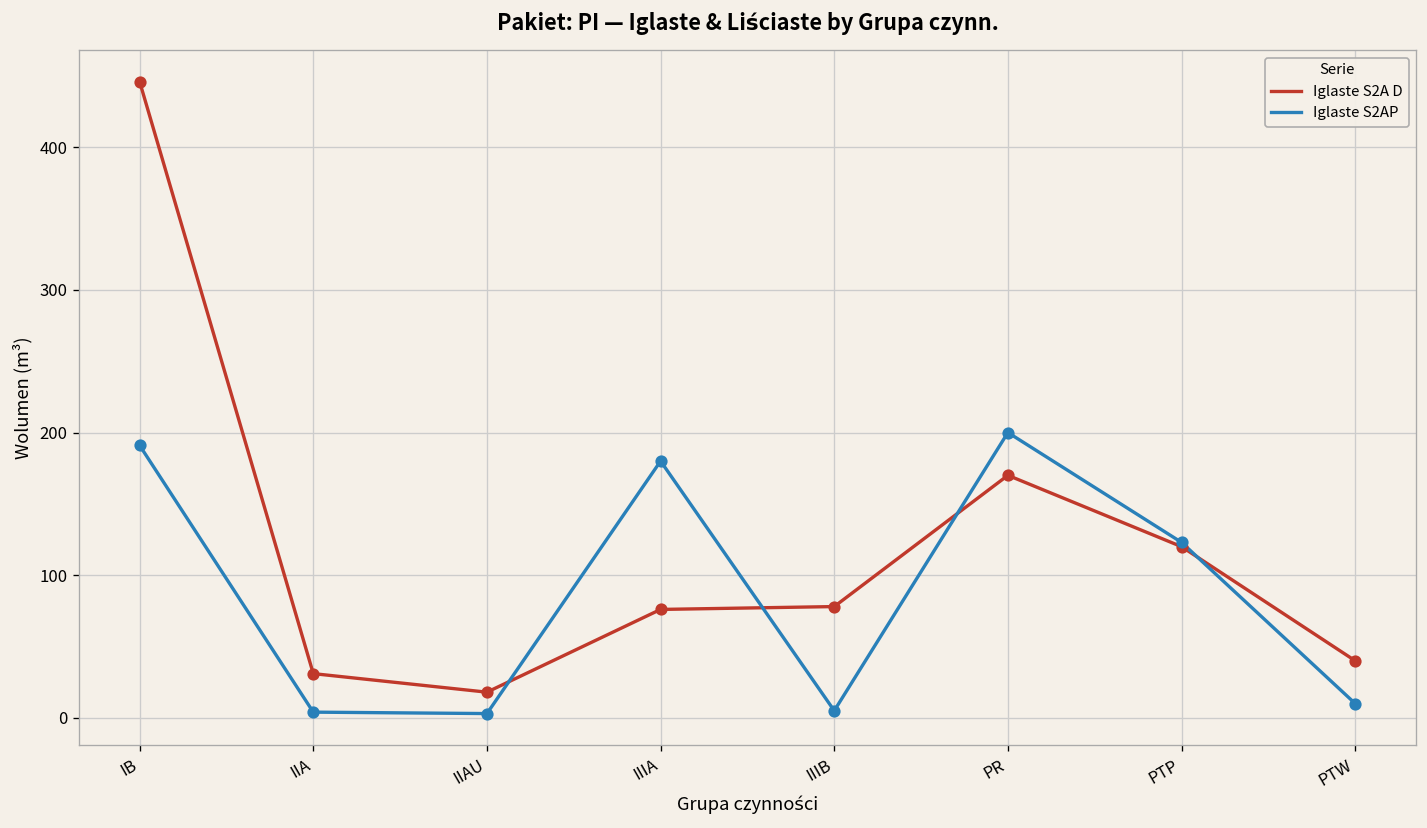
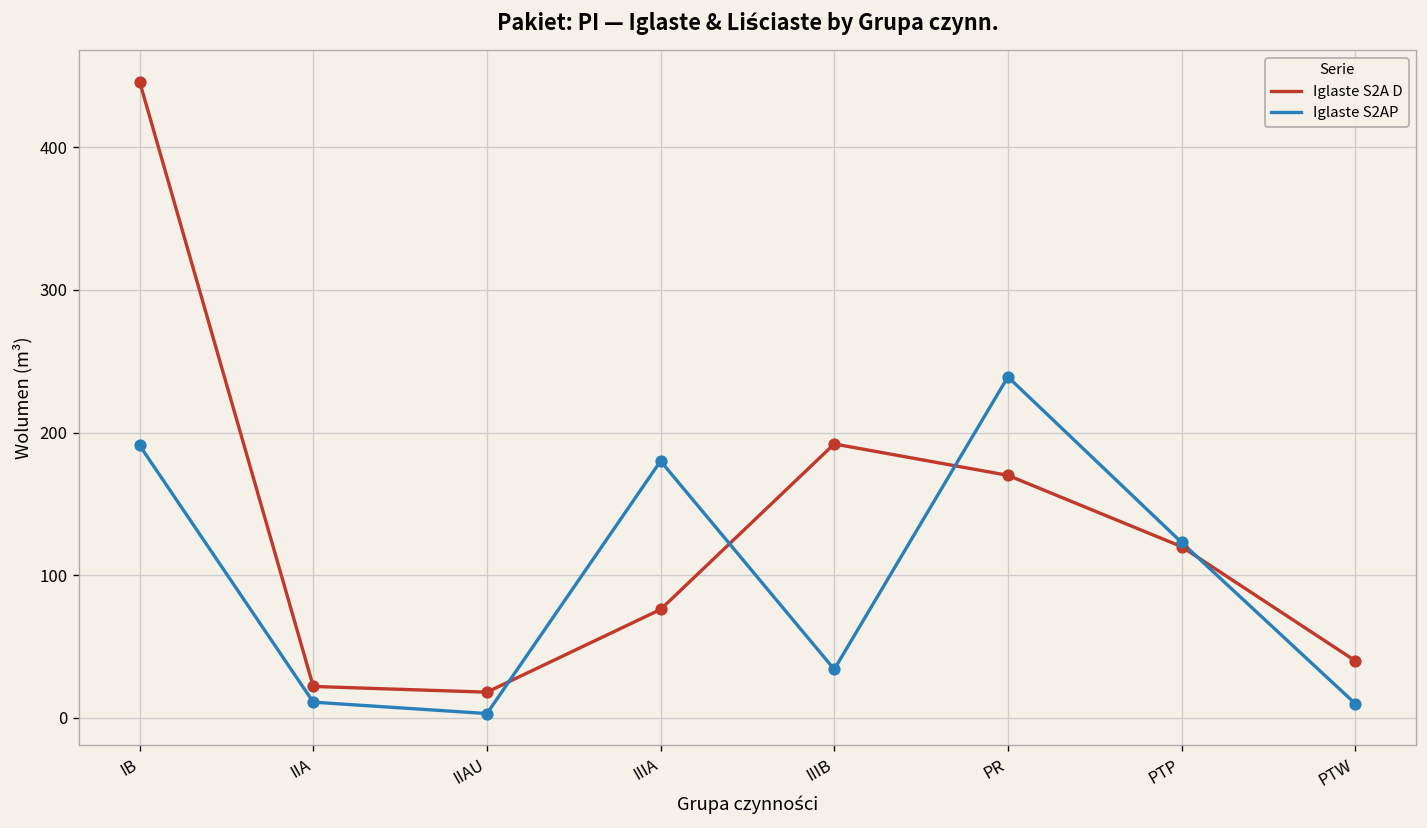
Iglaste S2A D, IIA: 31 -> 22
Iglaste S2AP, IIA: 4 -> 11
Iglaste S2A D, IIIB: 78 -> 192
Iglaste S2AP, IIIB: 5 -> 34
Iglaste S2AP, PR: 200 -> 239
